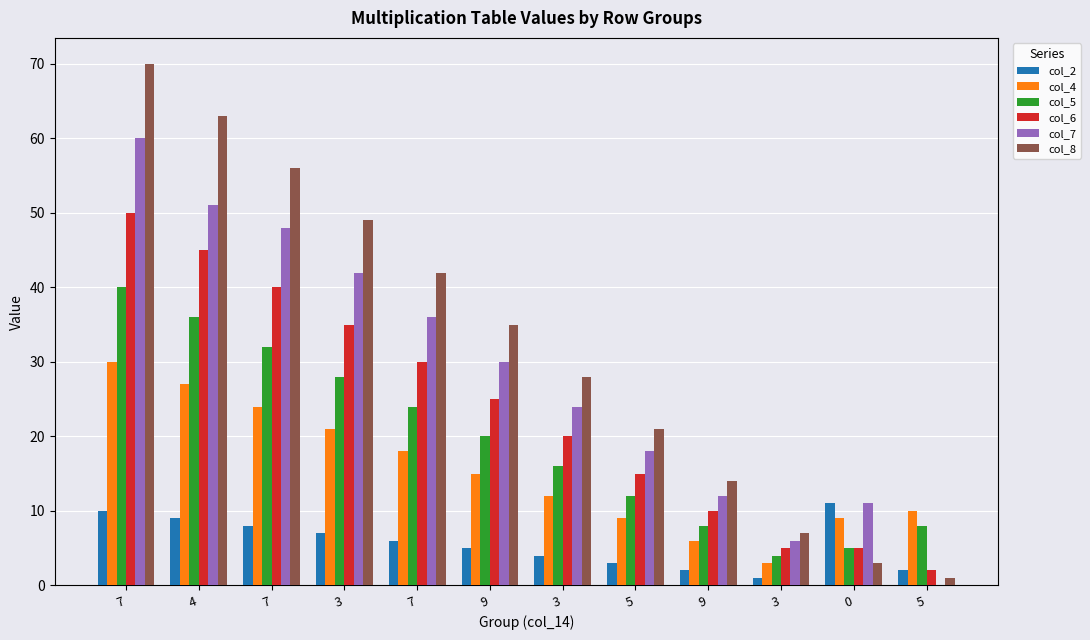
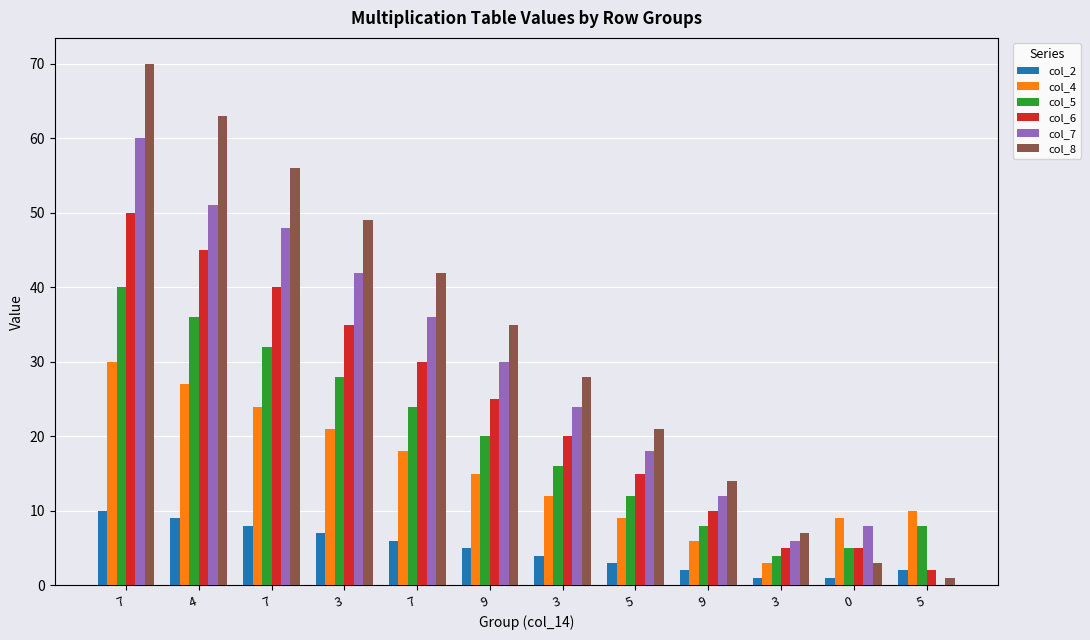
col_2, 0: 11 -> 1
col_7, 0: 11 -> 8
